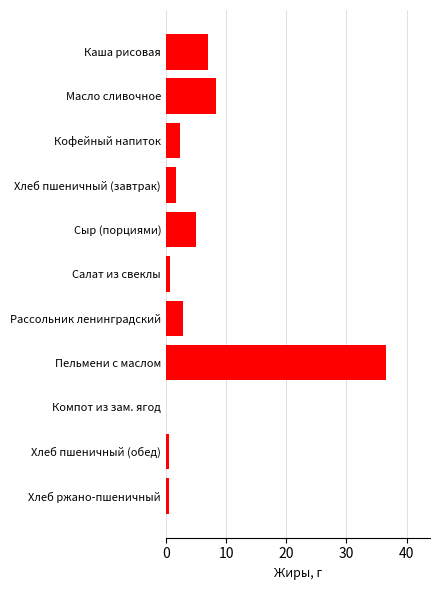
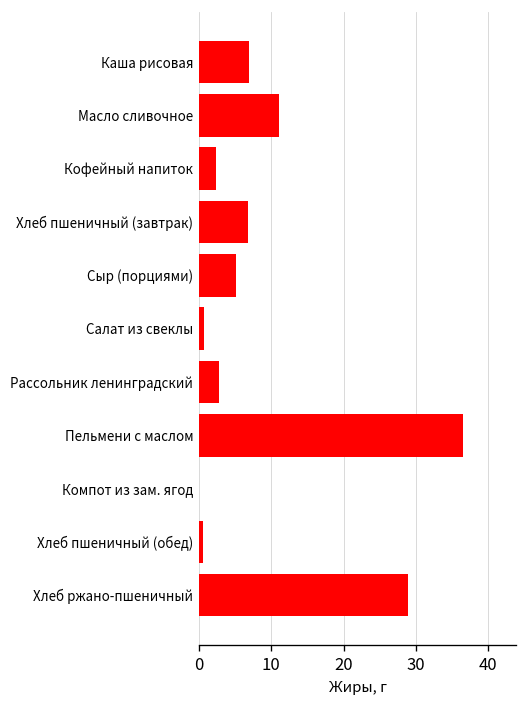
Масло сливочное: 8 -> 11
Хлеб пшеничный (завтрак): 2 -> 7
Хлеб ржано-пшеничный: 0 -> 29
